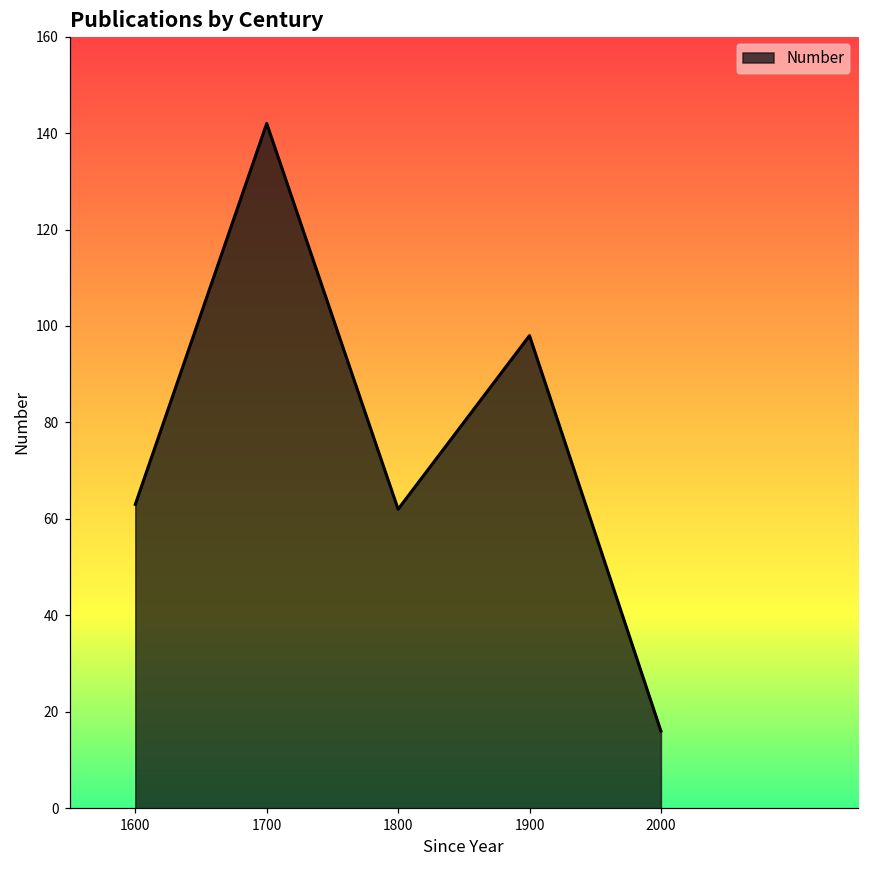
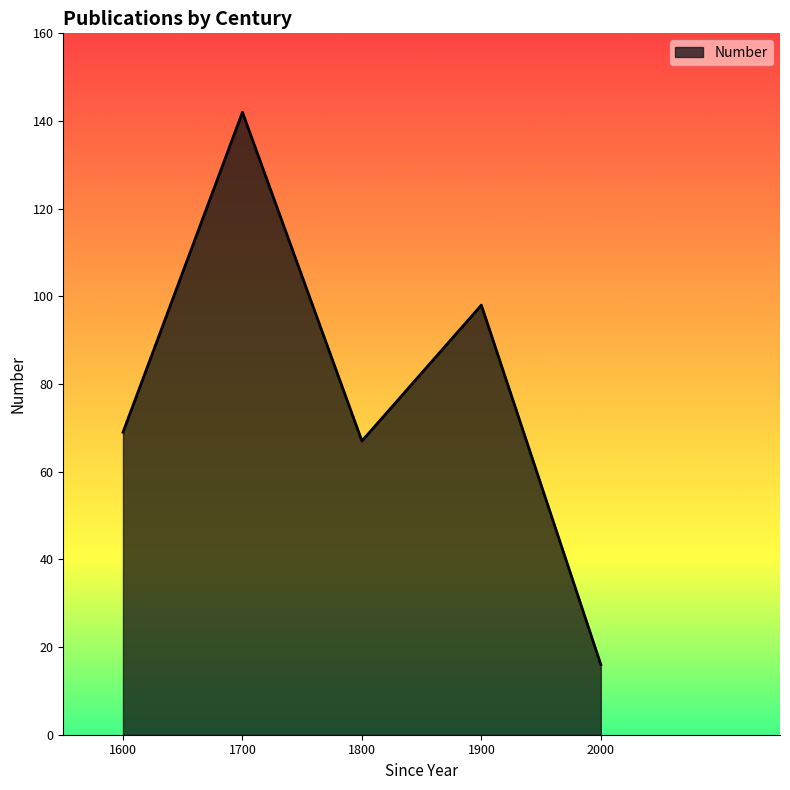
1600: 63 -> 69
1800: 62 -> 67
